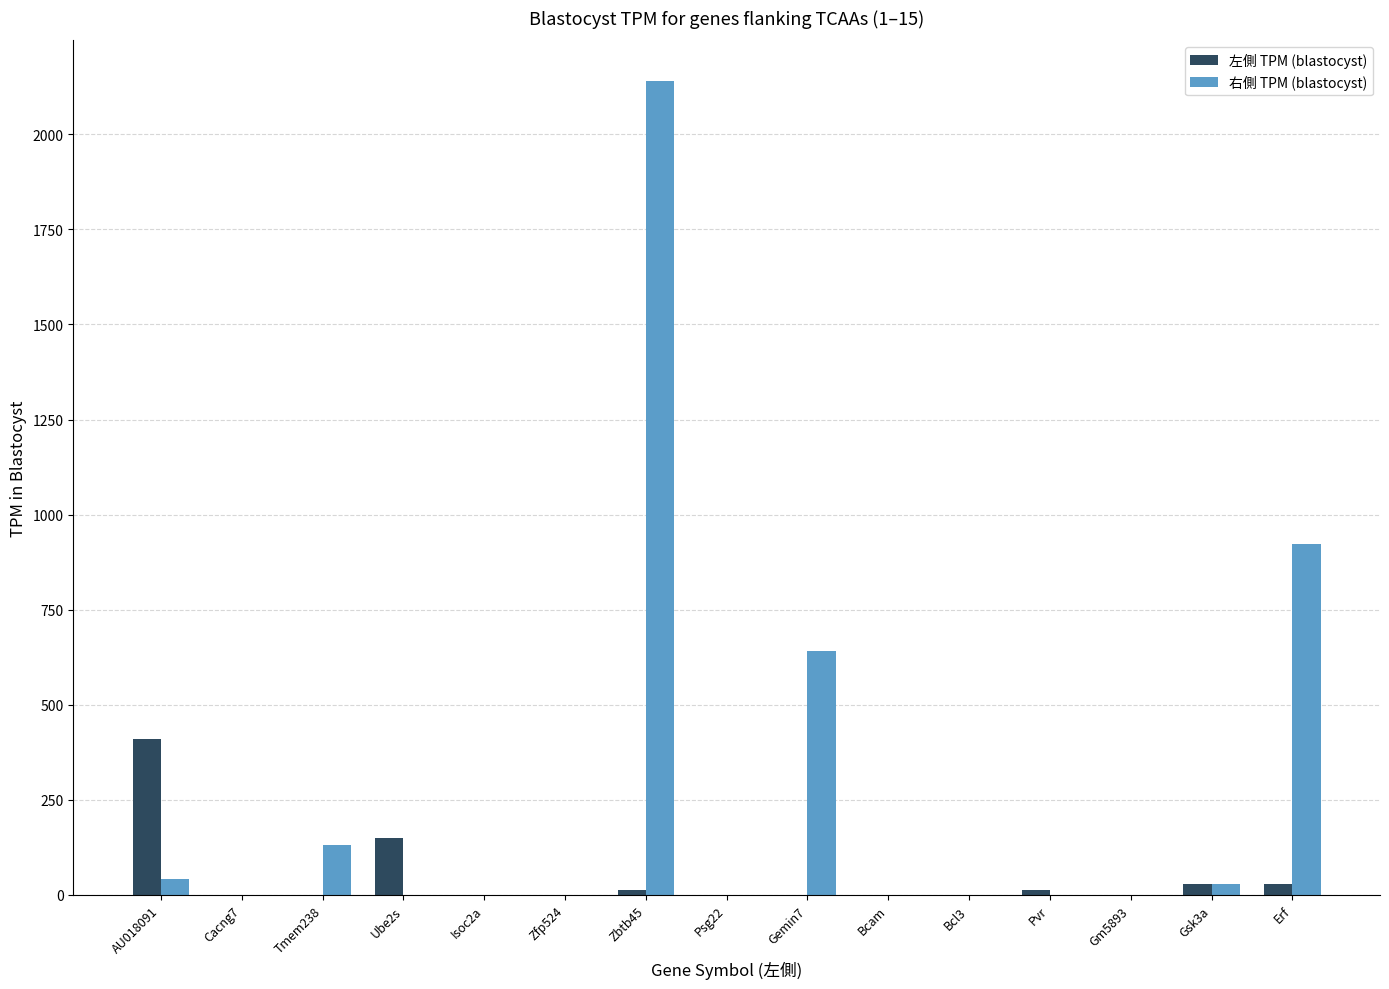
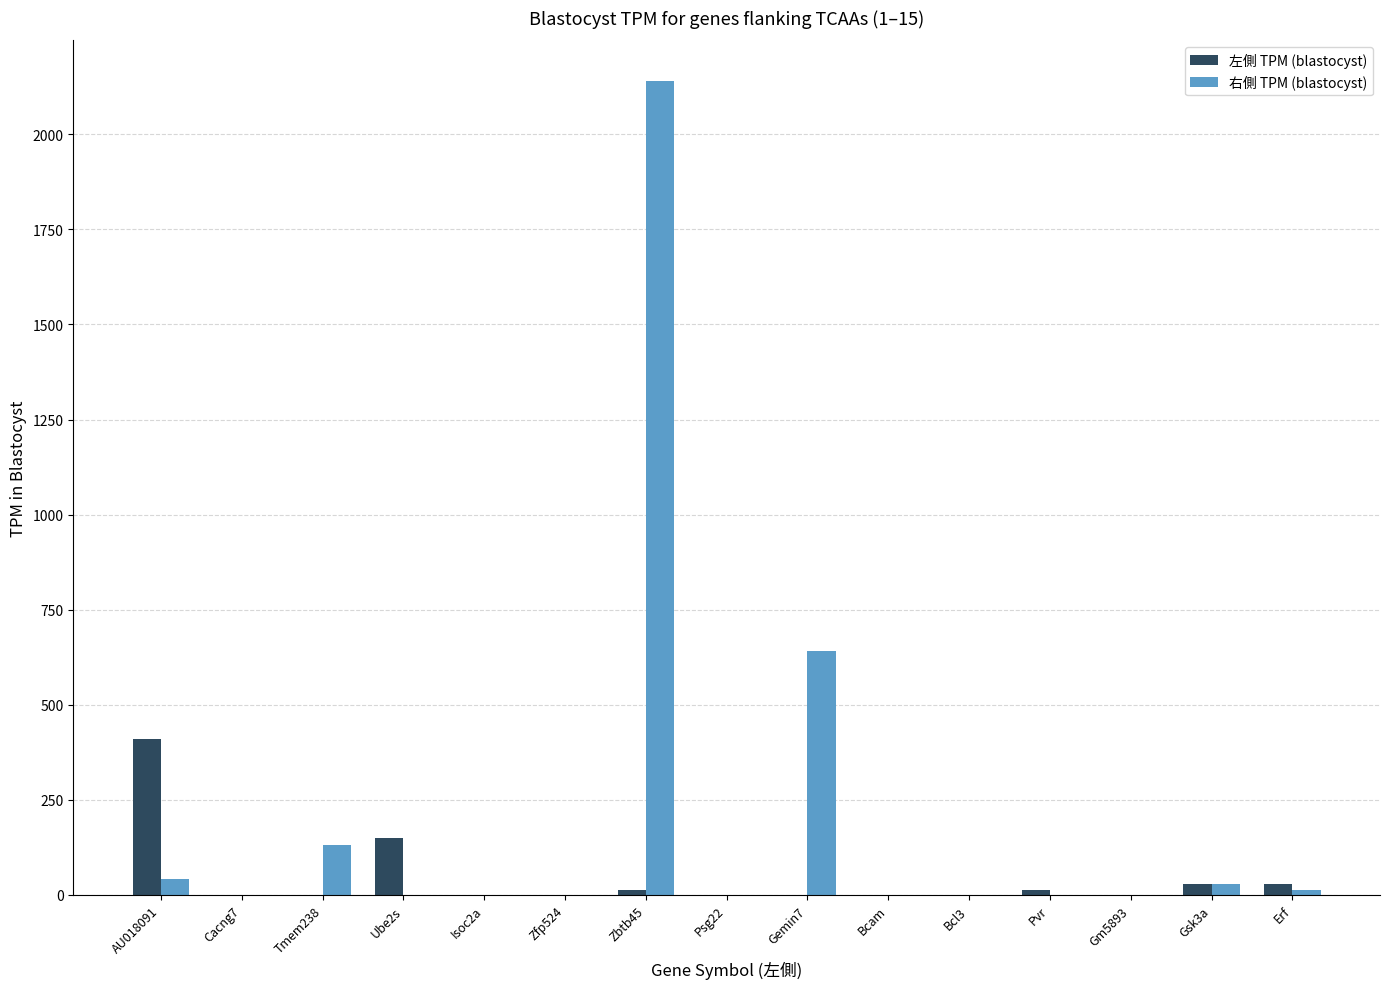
右側 TPM (blastocyst), Erf: 920 -> 10
